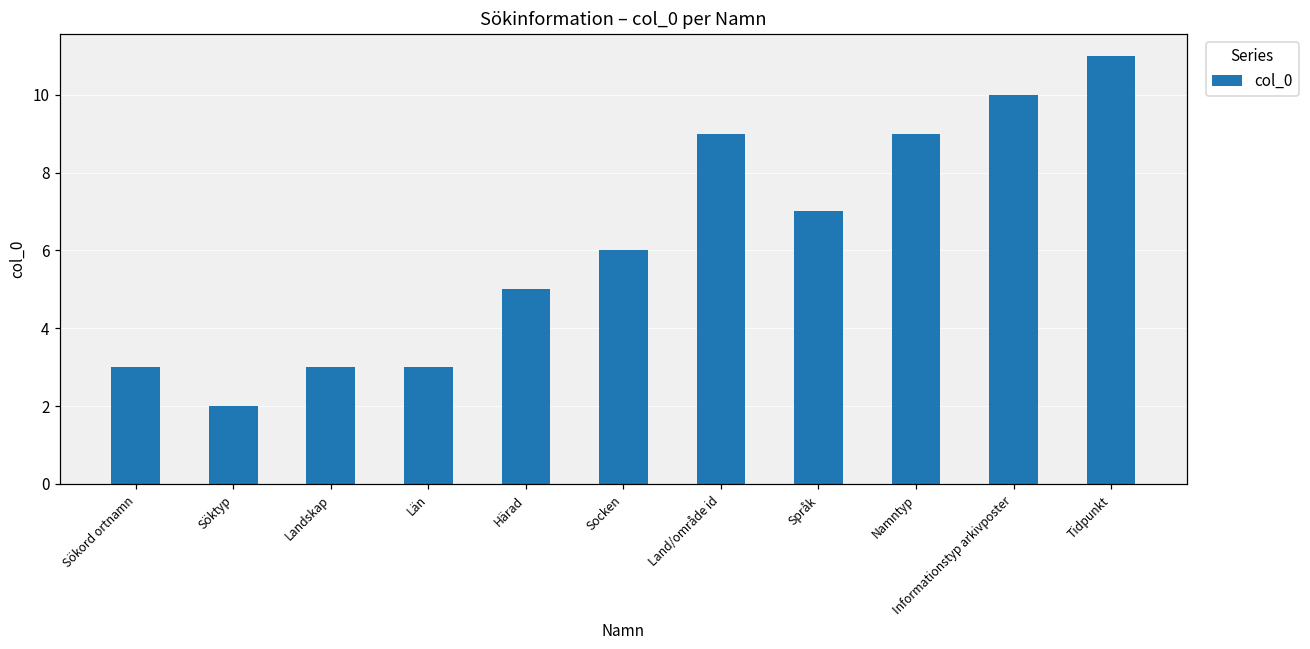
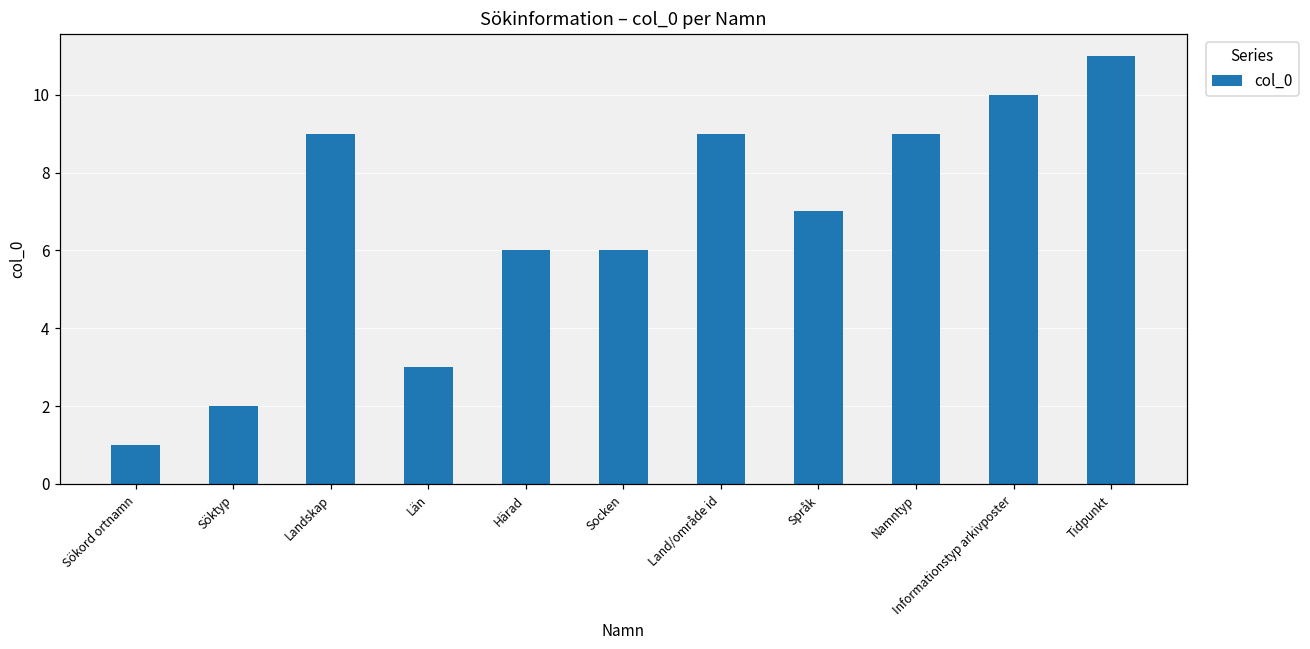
Sökord ortnamn: 3 -> 1
Landskap: 3 -> 9
Härad: 5 -> 6
